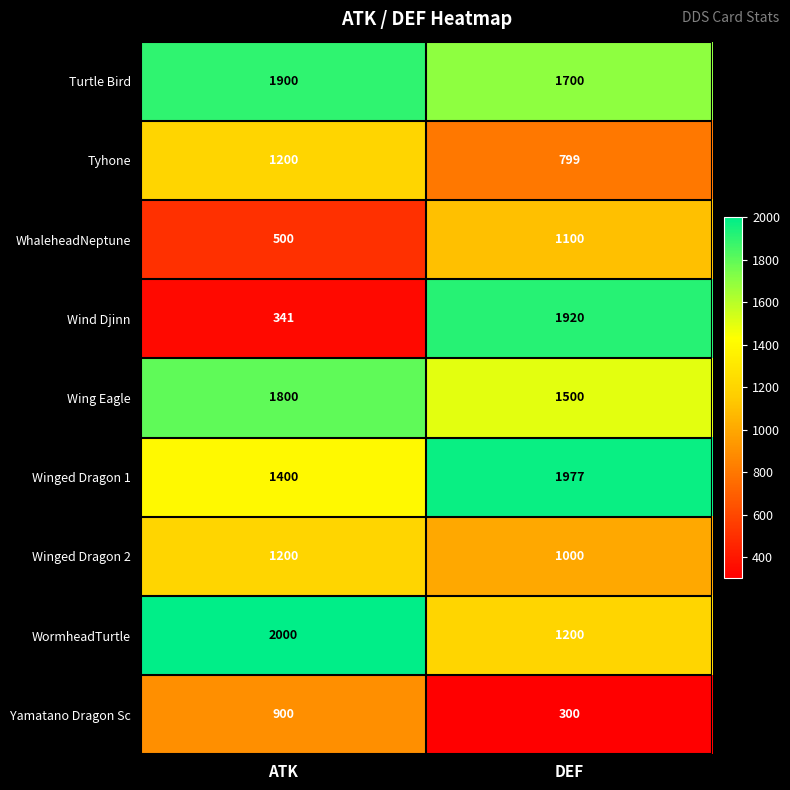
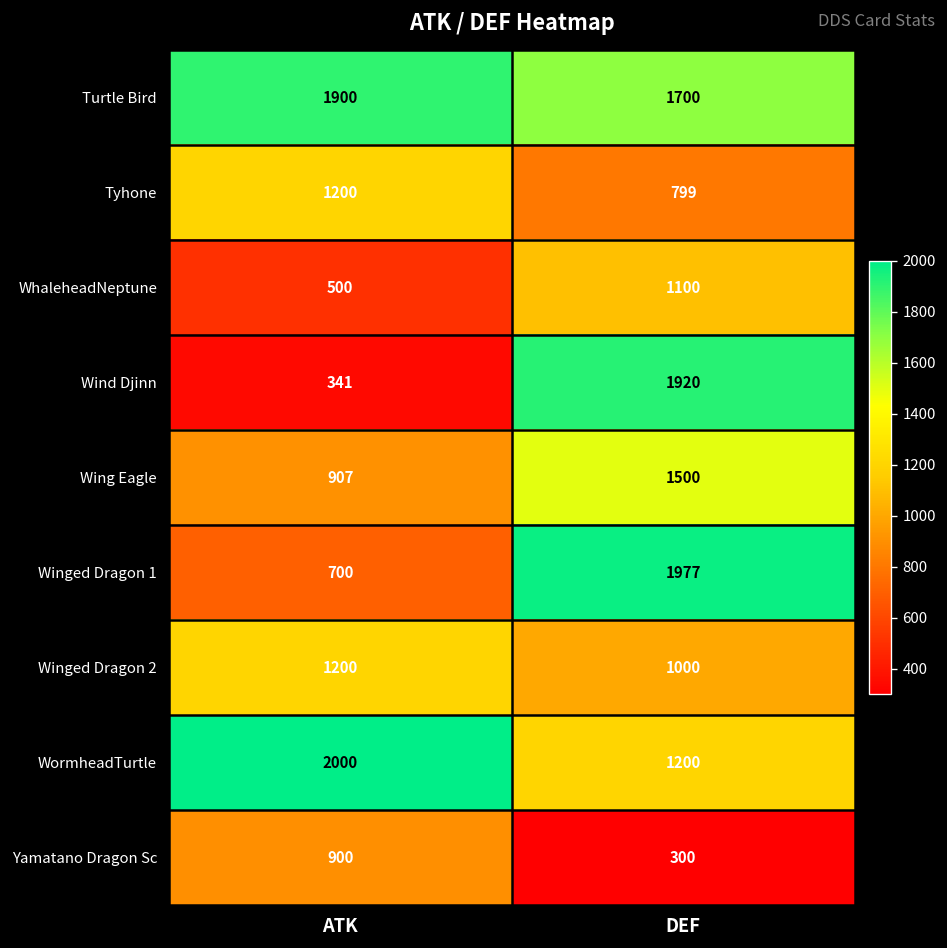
Wing Eagle, ATK: 1800 -> 907
Winged Dragon 1, ATK: 1400 -> 700
